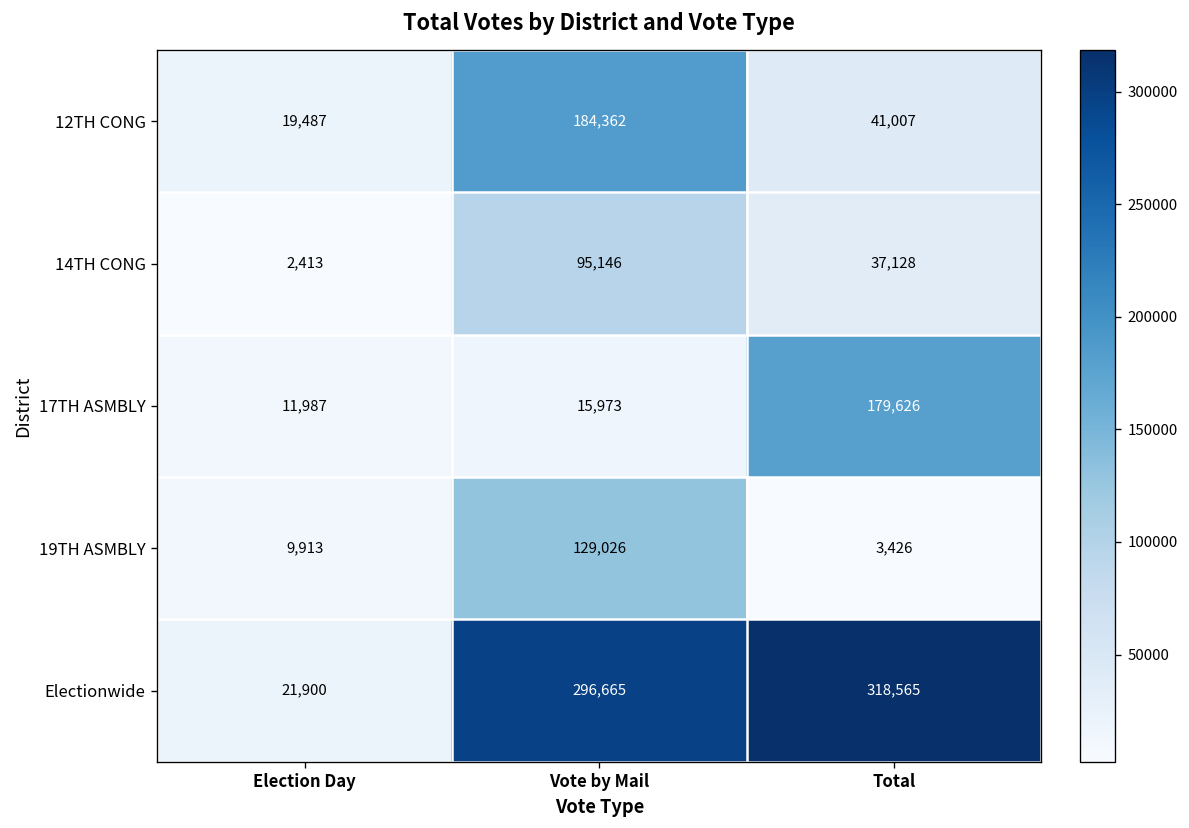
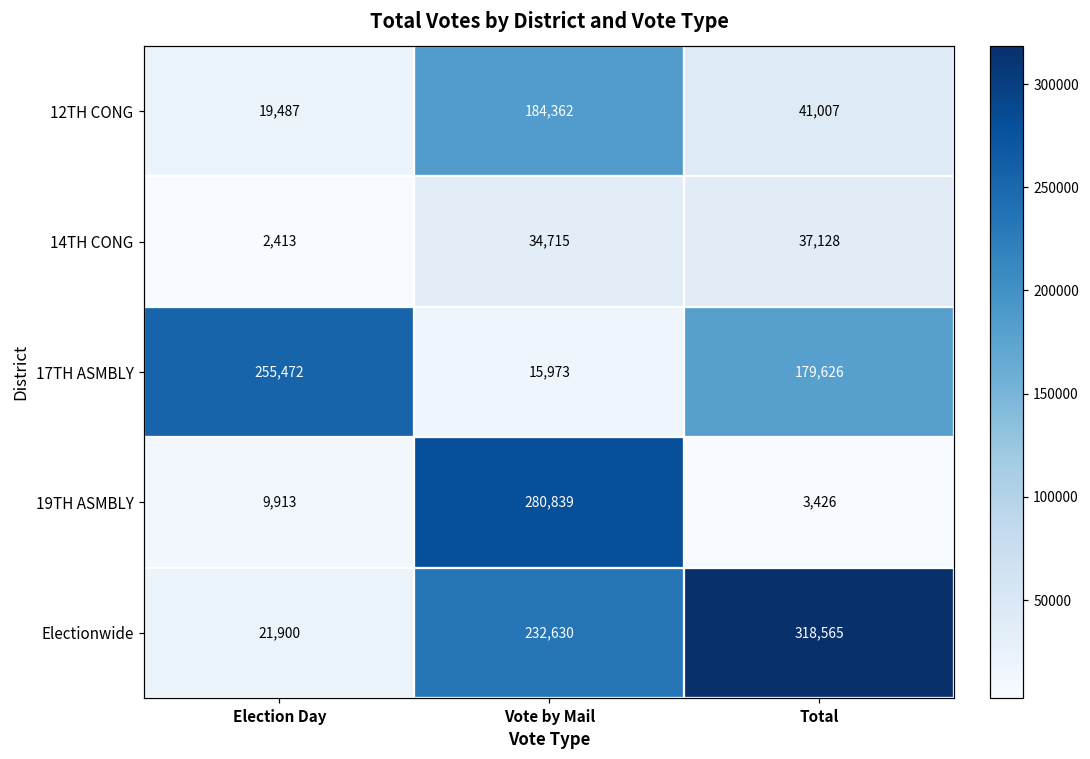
14TH CONG, Vote by Mail: 95,146 -> 34,715
17TH ASMBLY, Election Day: 11,987 -> 255,472
19TH ASMBLY, Vote by Mail: 129,026 -> 280,839
Electionwide, Vote by Mail: 296,665 -> 232,630
